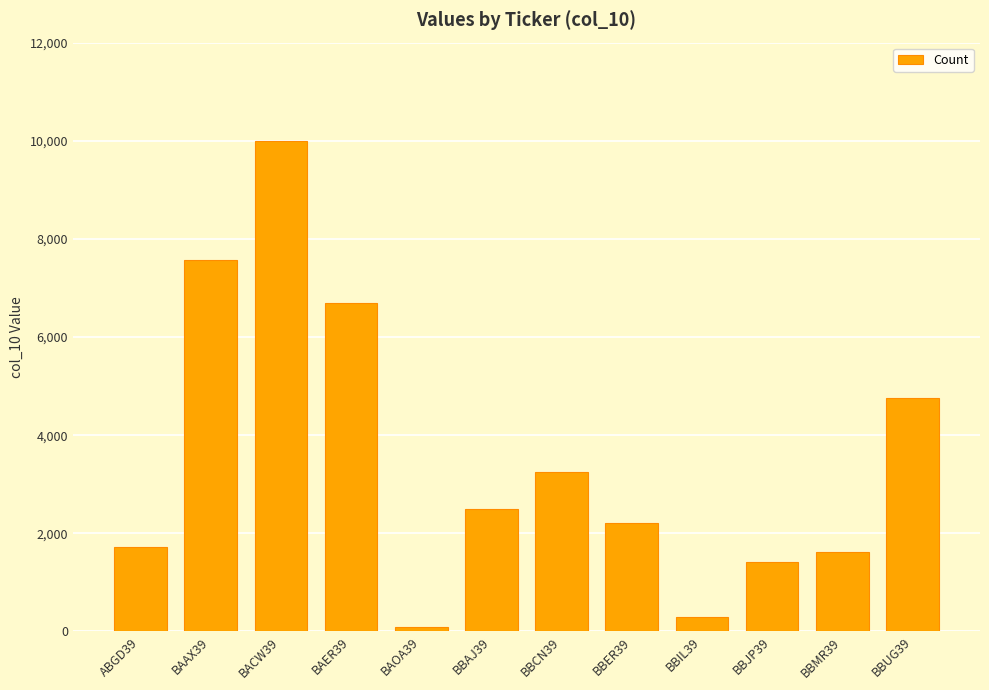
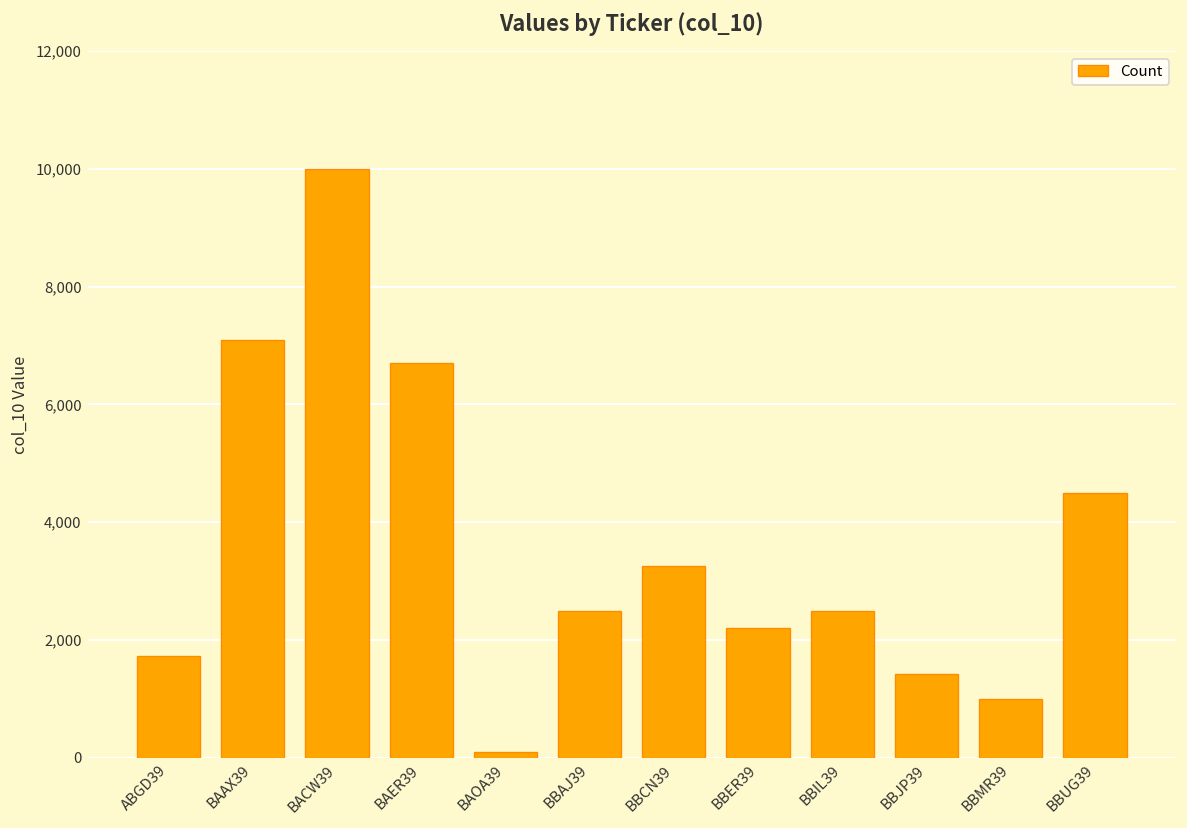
BAAX39: 7,600 -> 7,100
BBIL39: 300 -> 2,500
BBMR39: 1,600 -> 1,000
BBUG39: 4,800 -> 4,500
